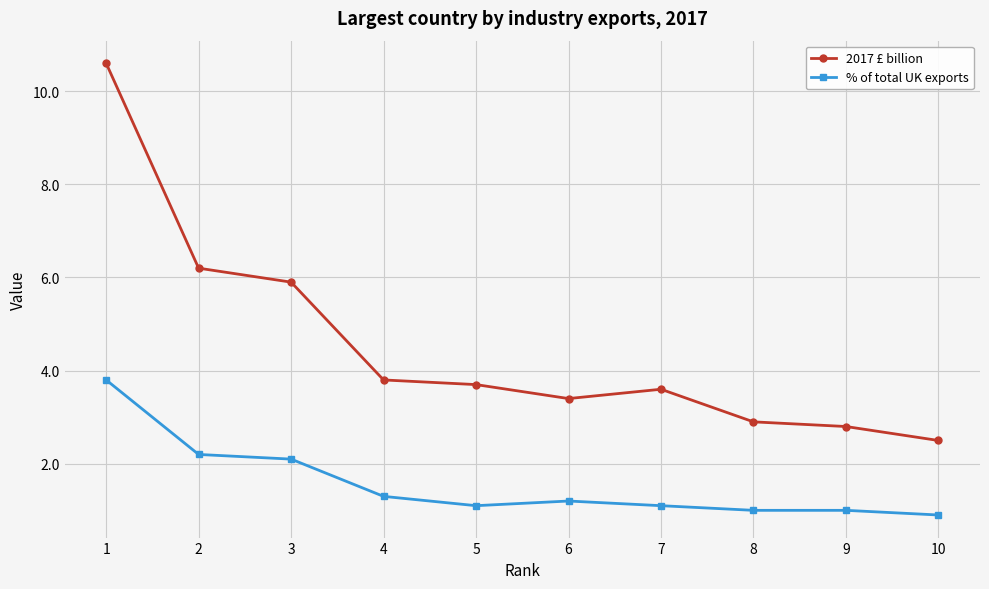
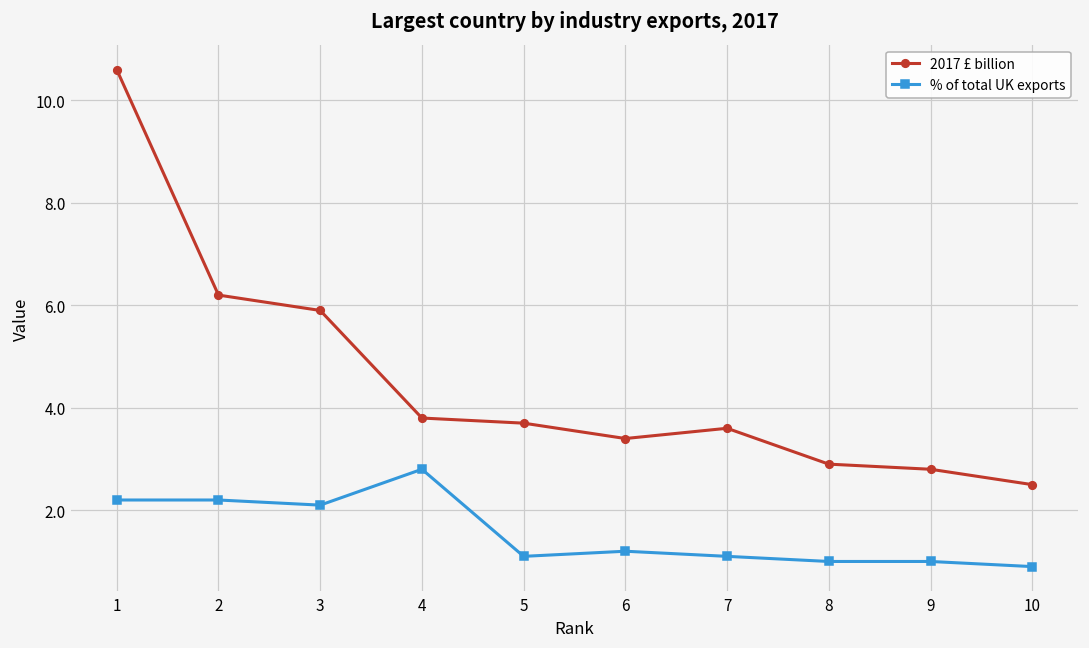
% of total UK exports, 1: 3.8 -> 2.2
% of total UK exports, 4: 1.3 -> 2.8
